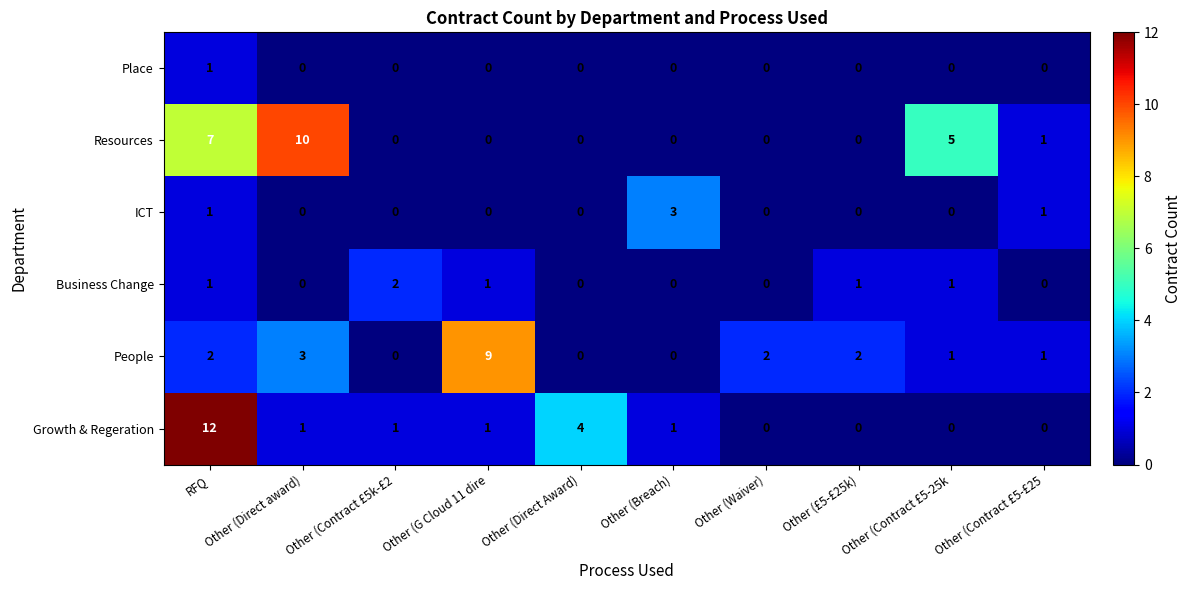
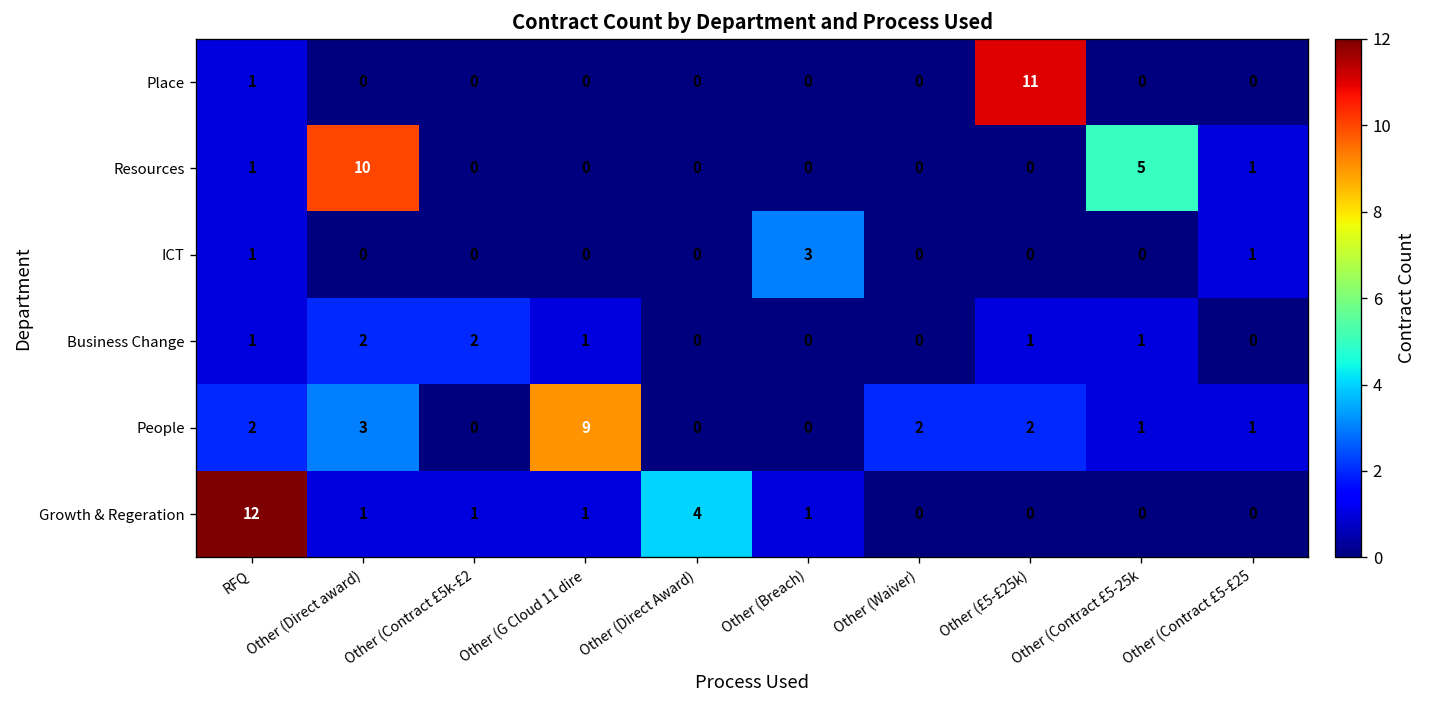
Place, Other (£5-£25k): 0 -> 11
Resources, RFQ: 7 -> 1
Business Change, Other (Direct award): 0 -> 2
